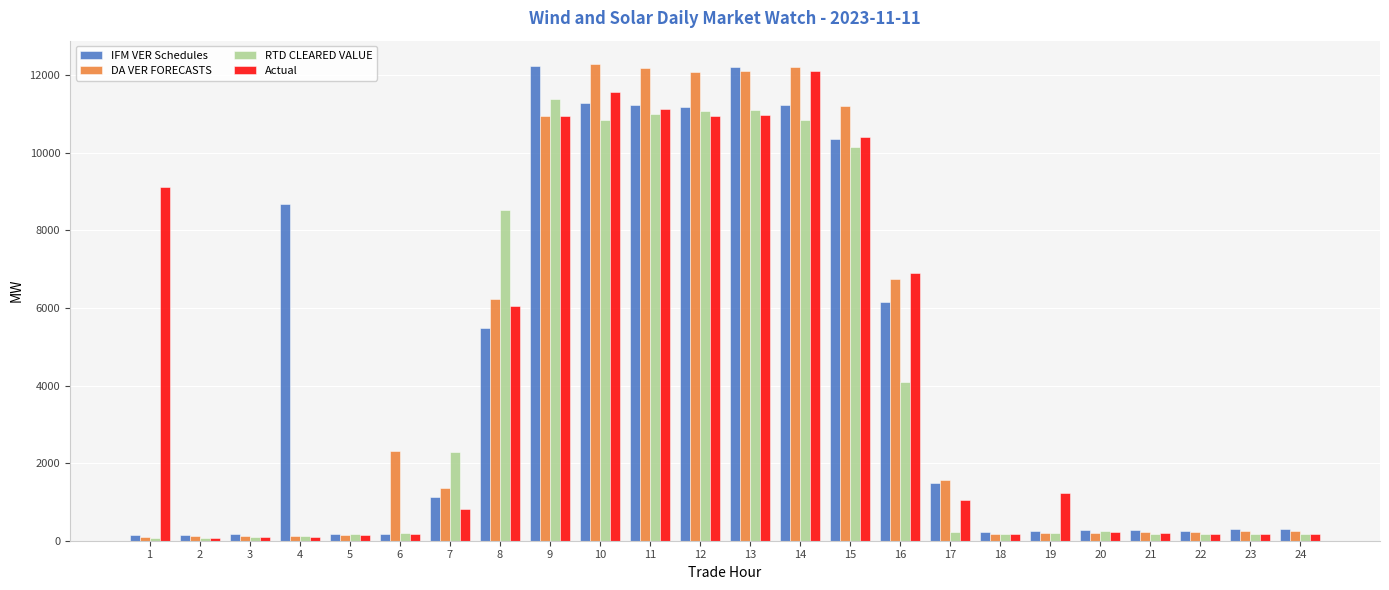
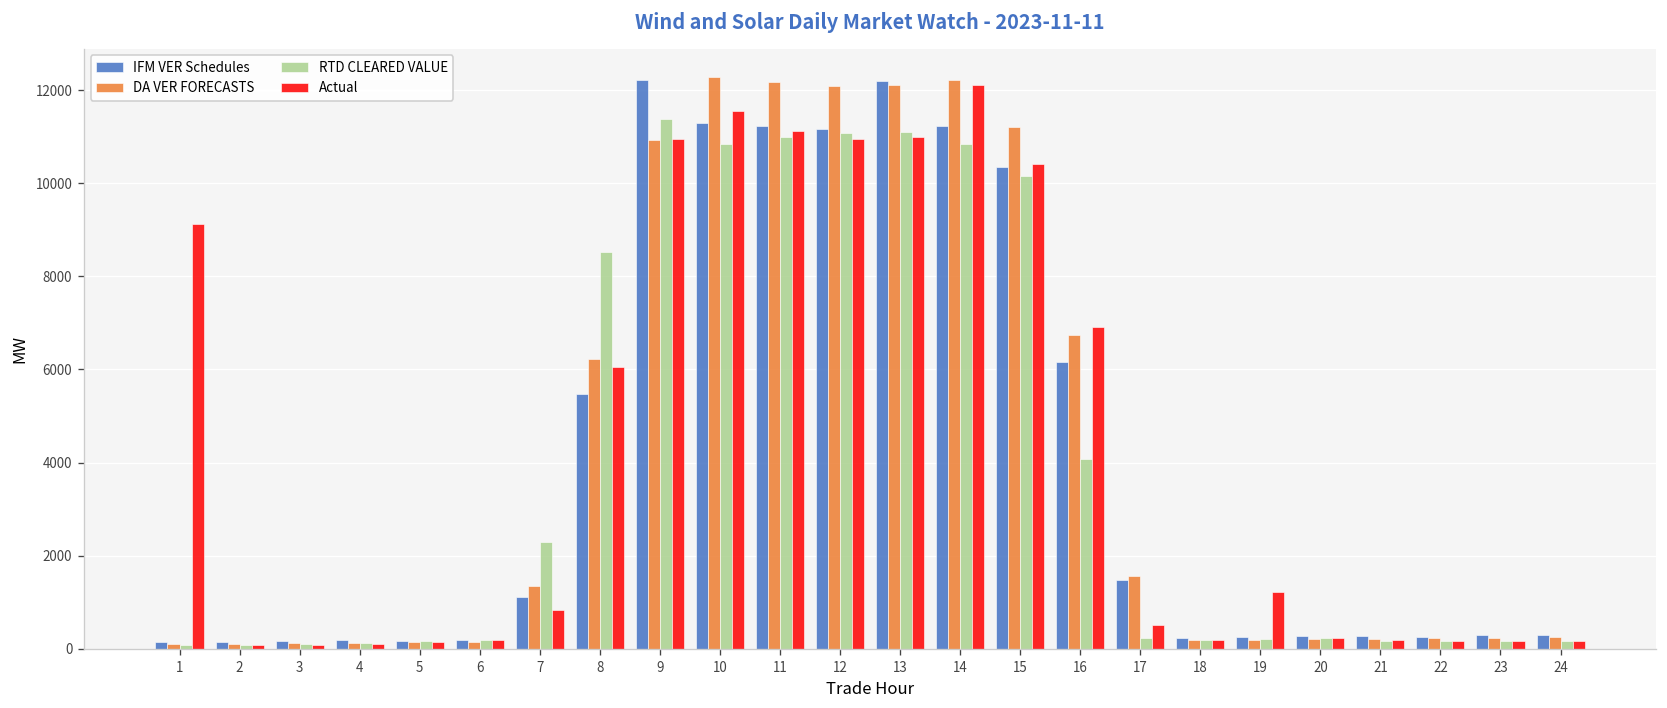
IFM VER Schedules, 4: 8700 -> 200
DA VER FORECASTS, 6: 2300 -> 100
Actual, 17: 1100 -> 500
